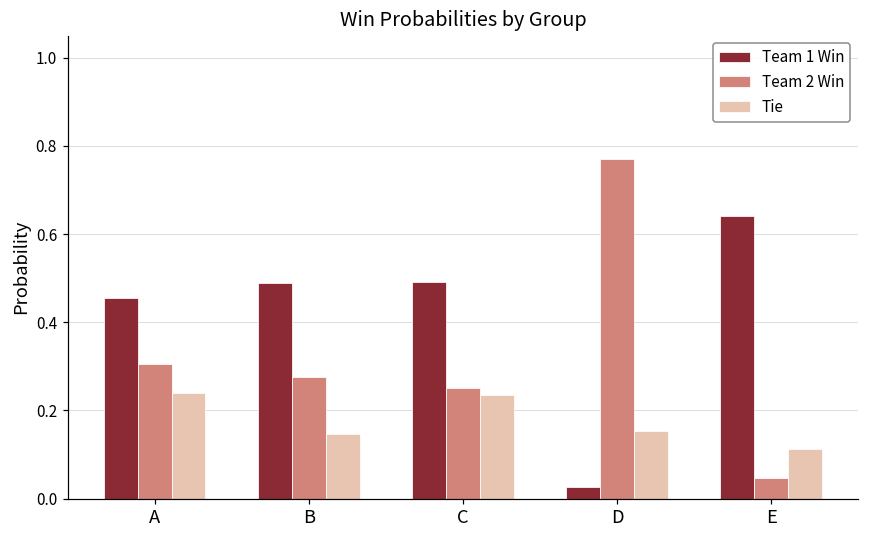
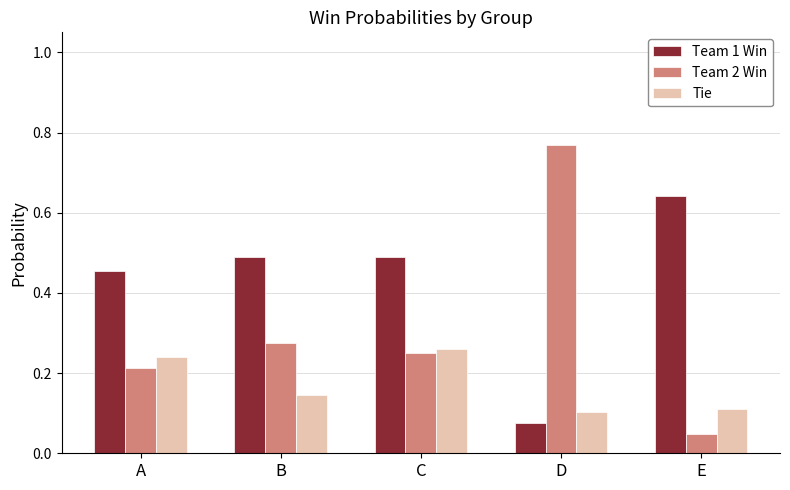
Team 2 Win, A: 0.31 -> 0.21
Tie, C: 0.24 -> 0.26
Team 1 Win, D: 0.03 -> 0.08
Tie, D: 0.15 -> 0.10
